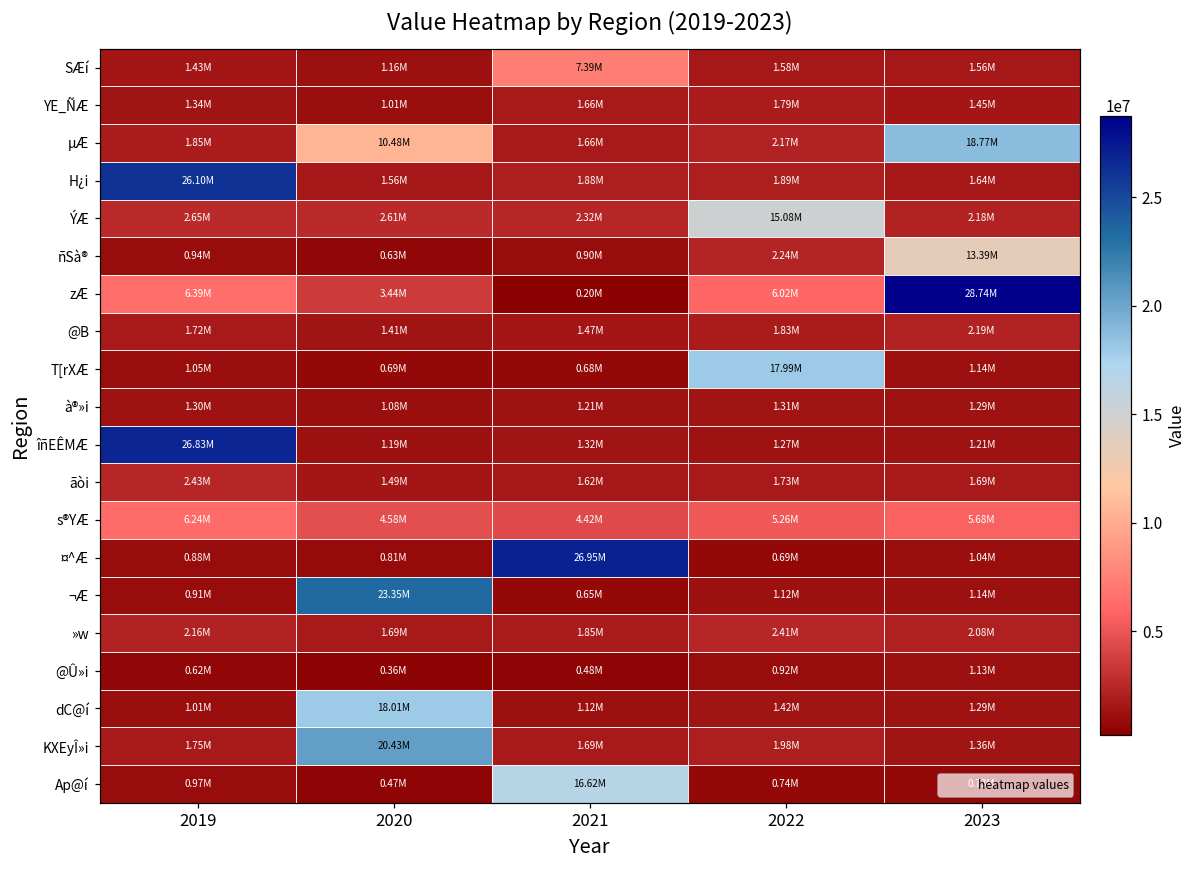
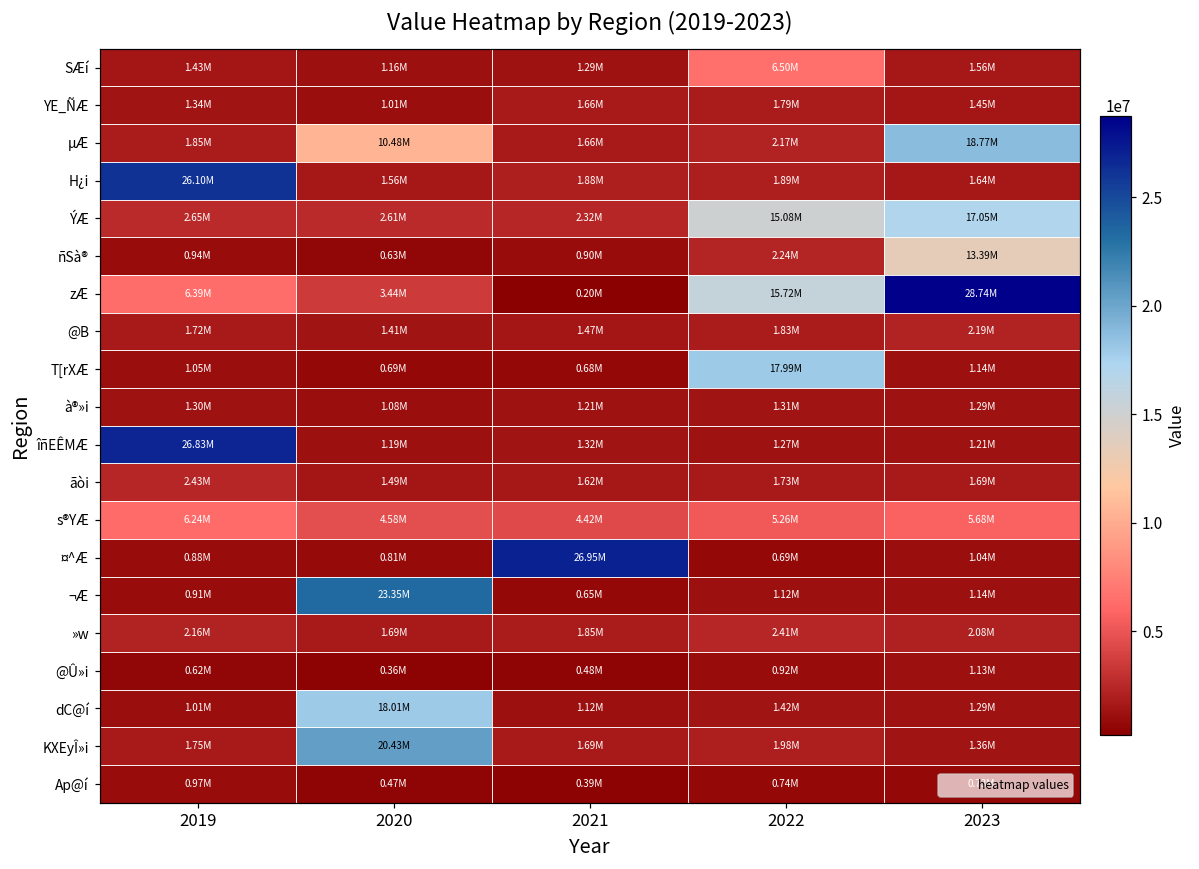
SÆí, 2021: 7.39M -> 1.29M
SÆí, 2022: 1.58M -> 6.50M
ÝÆ, 2023: 2.18M -> 17.05M
zÆ, 2022: 6.02M -> 15.72M
Ap@í, 2021: 16.62M -> 0.39M
